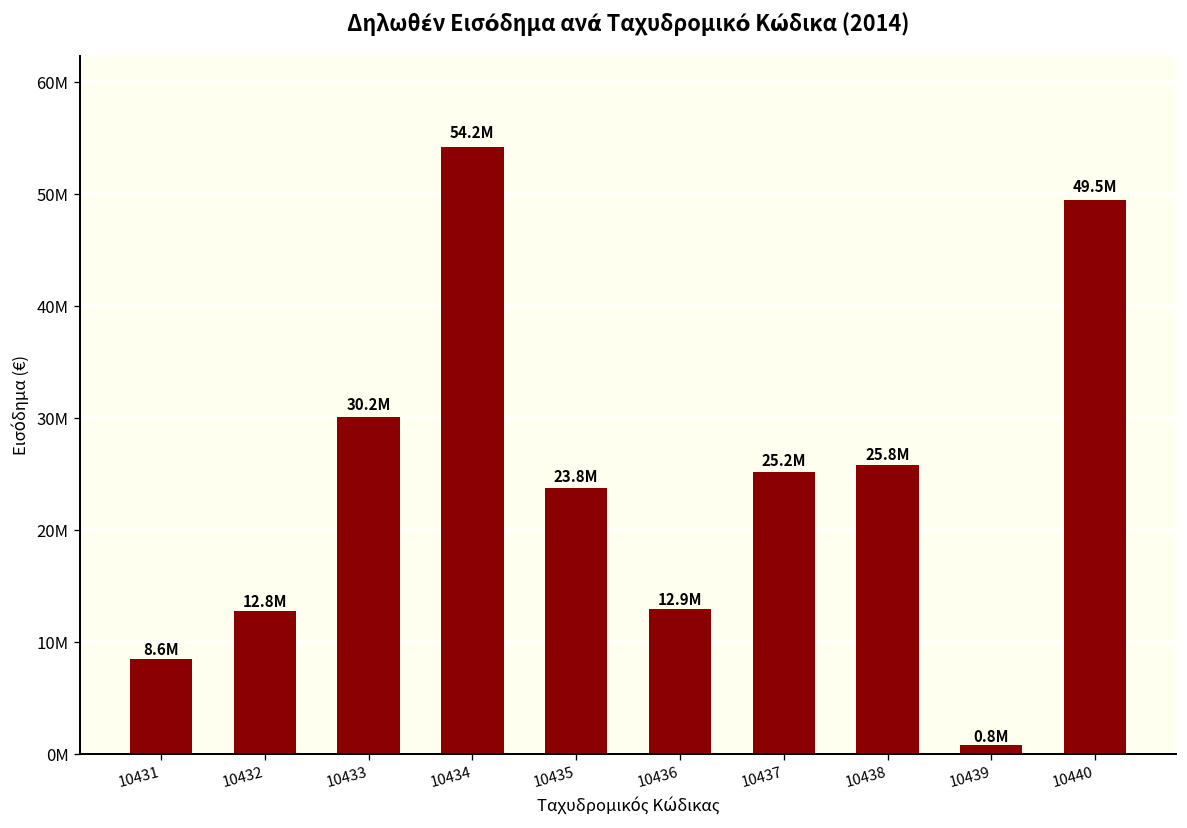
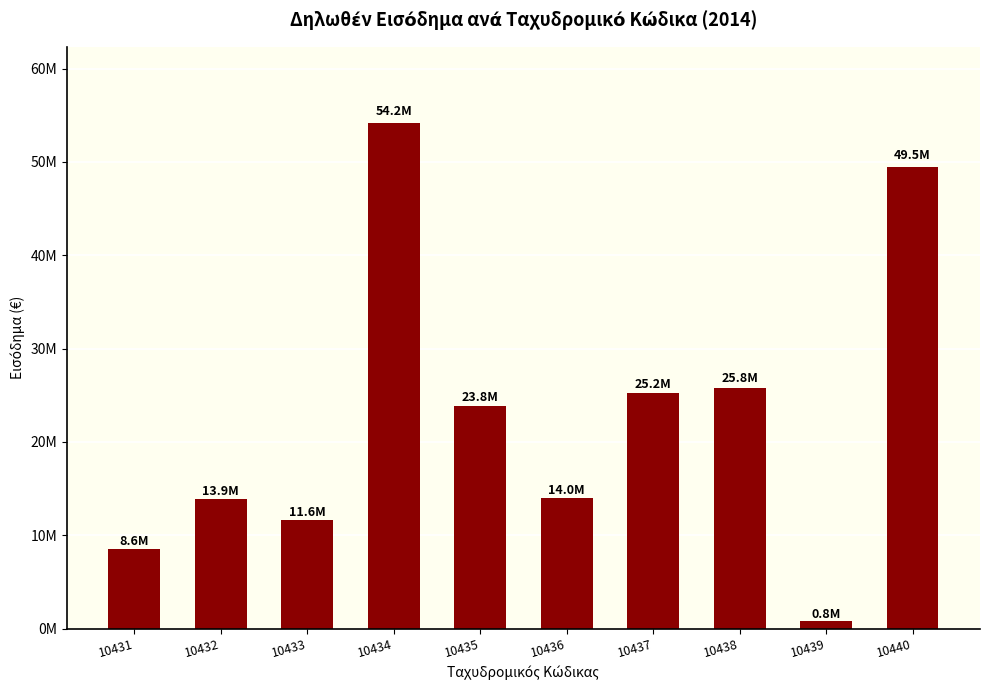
10432: 12.8M -> 13.9M
10433: 30.2M -> 11.6M
10436: 12.9M -> 14.0M
